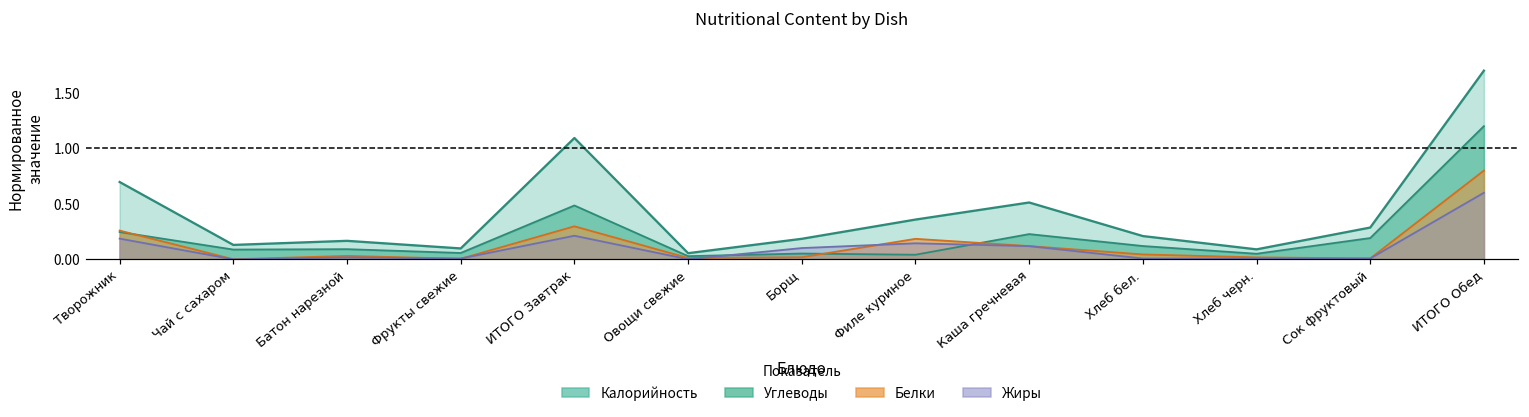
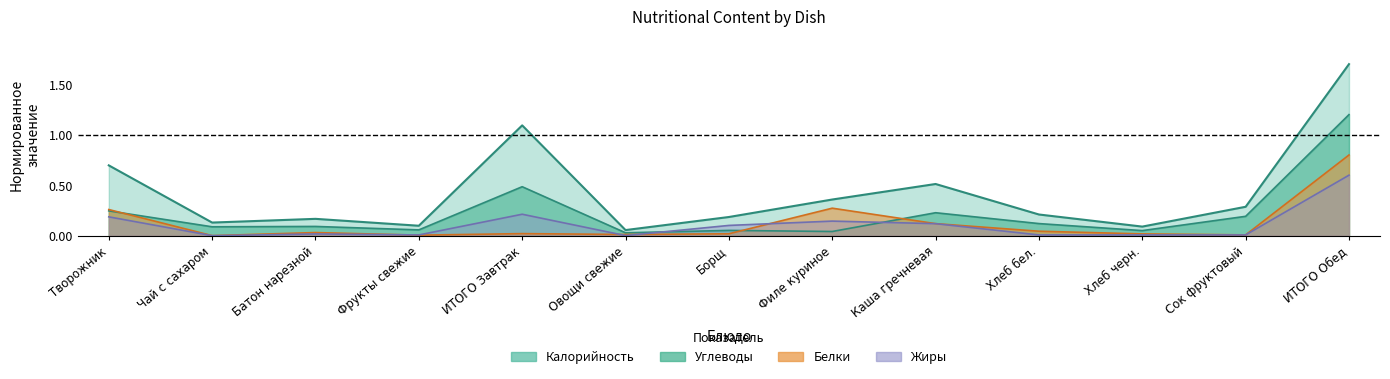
Белки, ИТОГО Завтрак: 0.30 -> 0.02
Белки, Филе куриное: 0.19 -> 0.27
